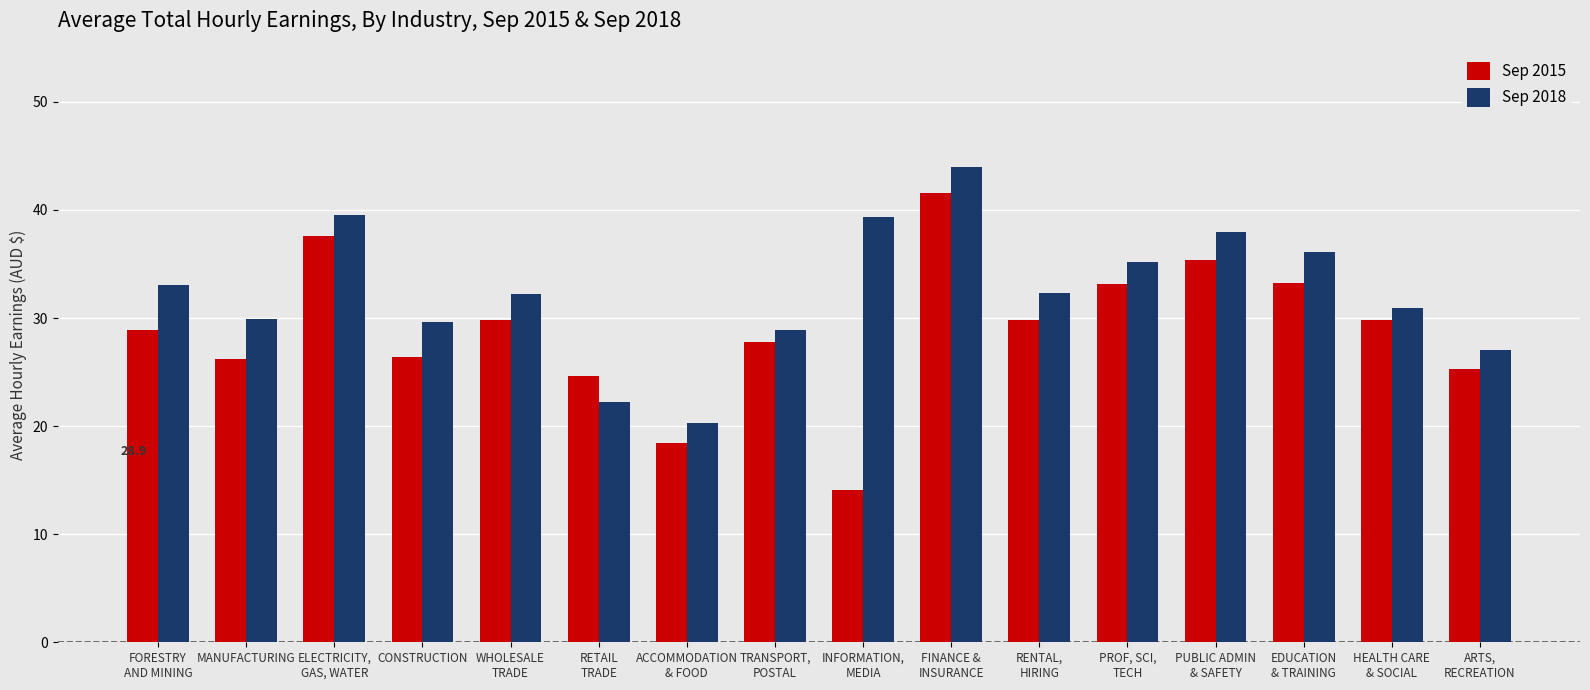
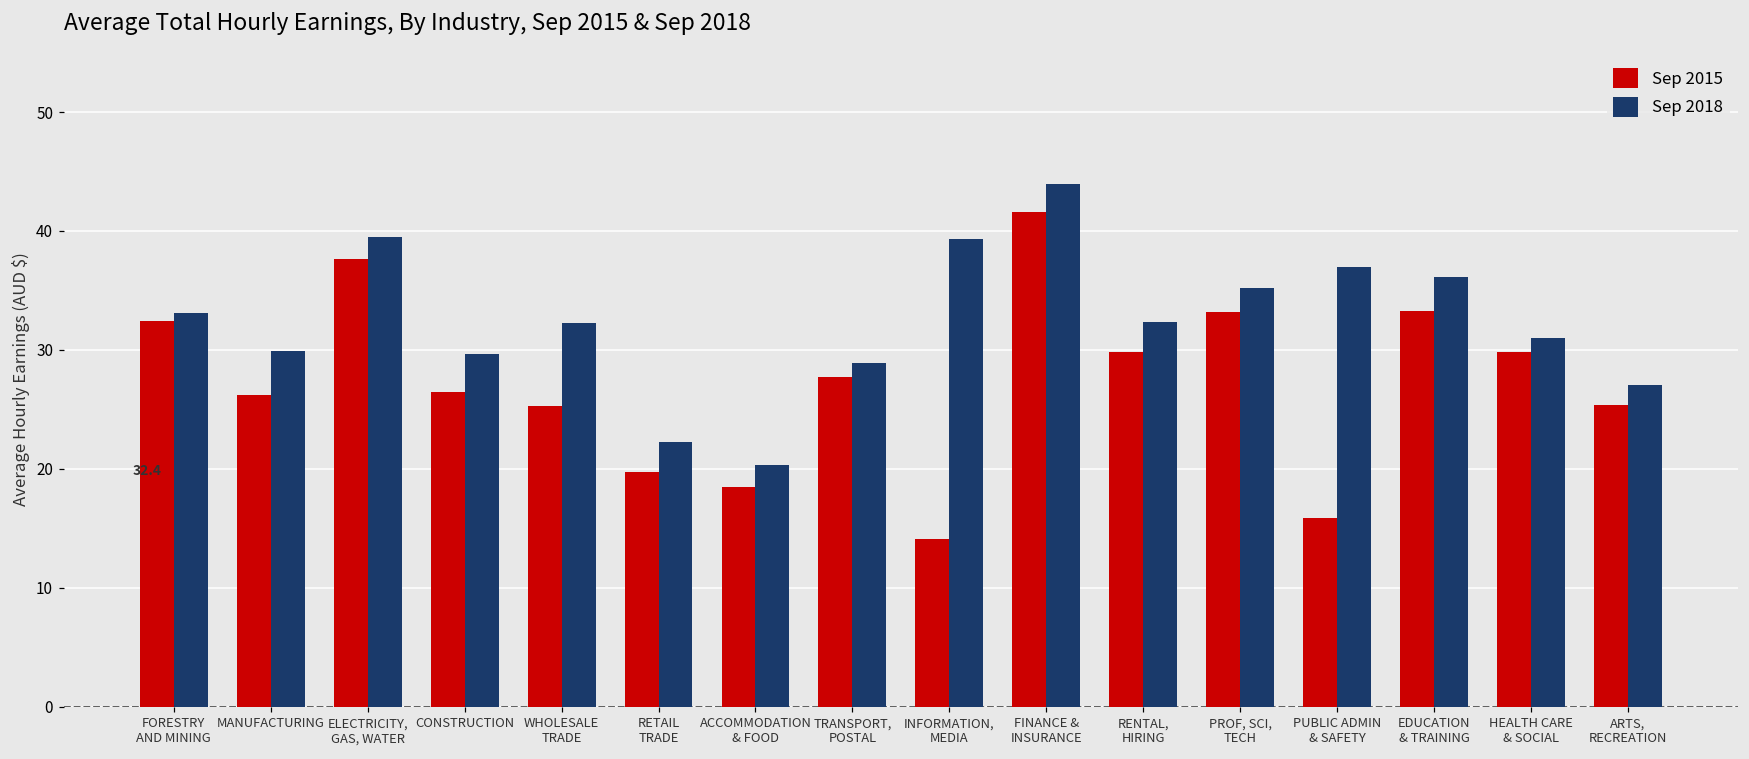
Sep 2015, FORESTRY AND MINING: 28.9 -> 32.4
Sep 2015, WHOLESALE TRADE: 29.8 -> 25.3
Sep 2015, RETAIL TRADE: 24.7 -> 19.7
Sep 2015, PUBLIC ADMIN & SAFETY: 35.4 -> 15.9
Sep 2018, PUBLIC ADMIN & SAFETY: 38.0 -> 36.9
